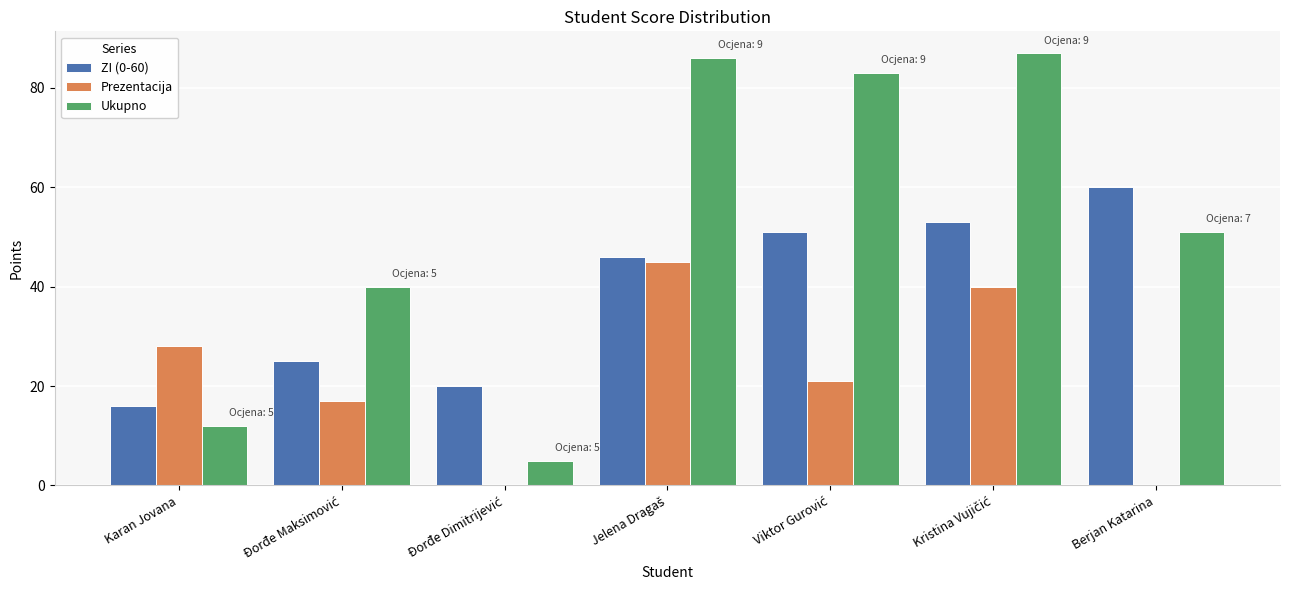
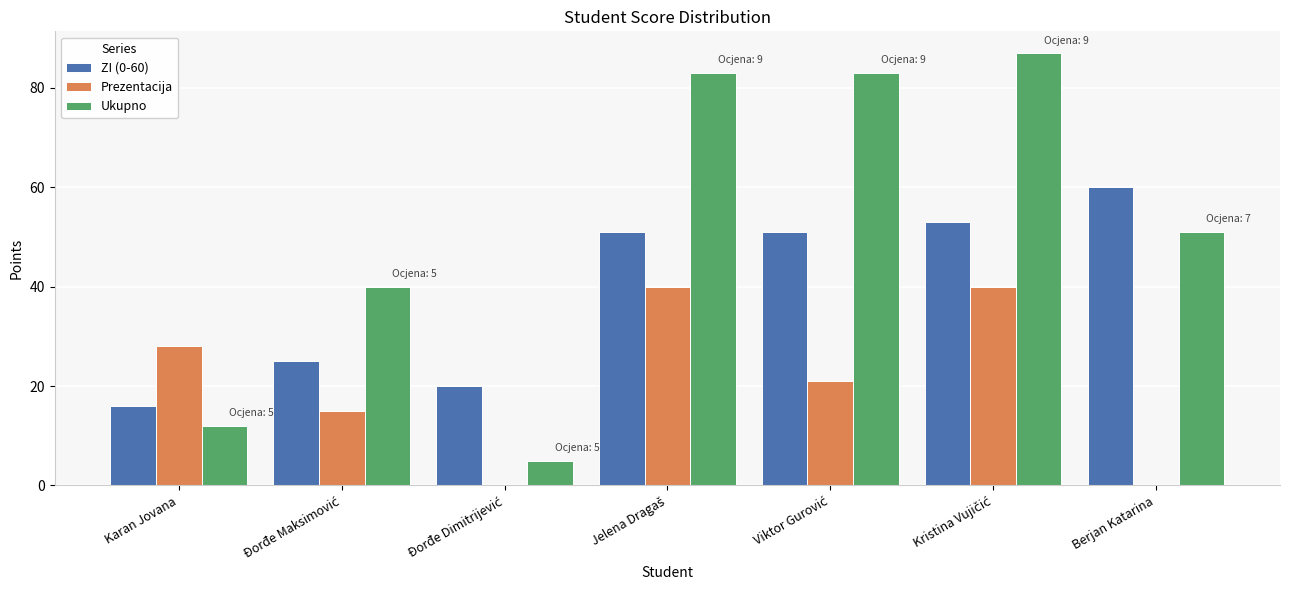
Prezentacija, Đorđe Maksimović: 17 -> 15
ZI (0-60), Jelena Dragaš: 46 -> 51
Prezentacija, Jelena Dragaš: 45 -> 40
Ukupno, Jelena Dragaš: 86 -> 83
